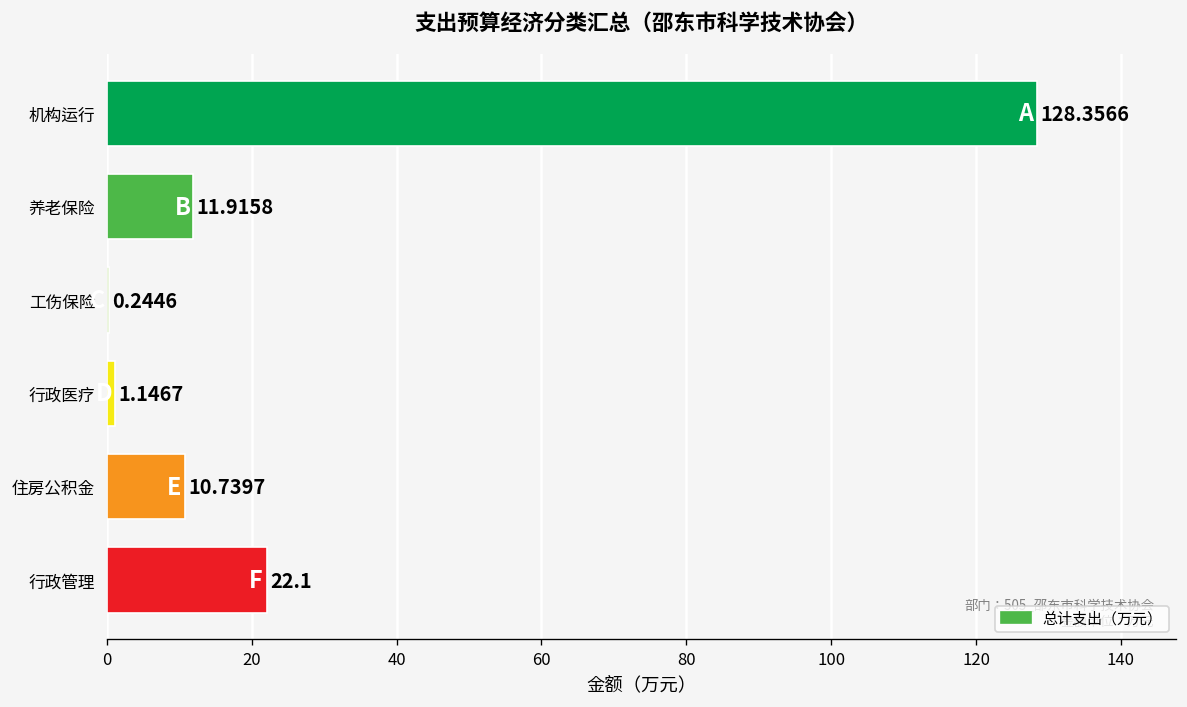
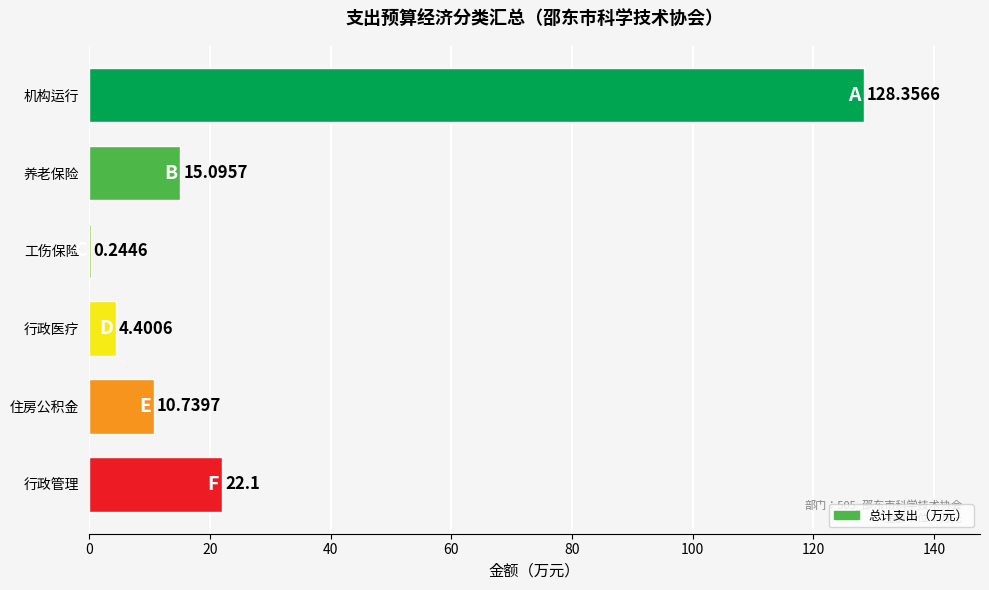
养老保险: 11.9158 -> 15.0957
行政医疗: 1.1467 -> 4.4006
